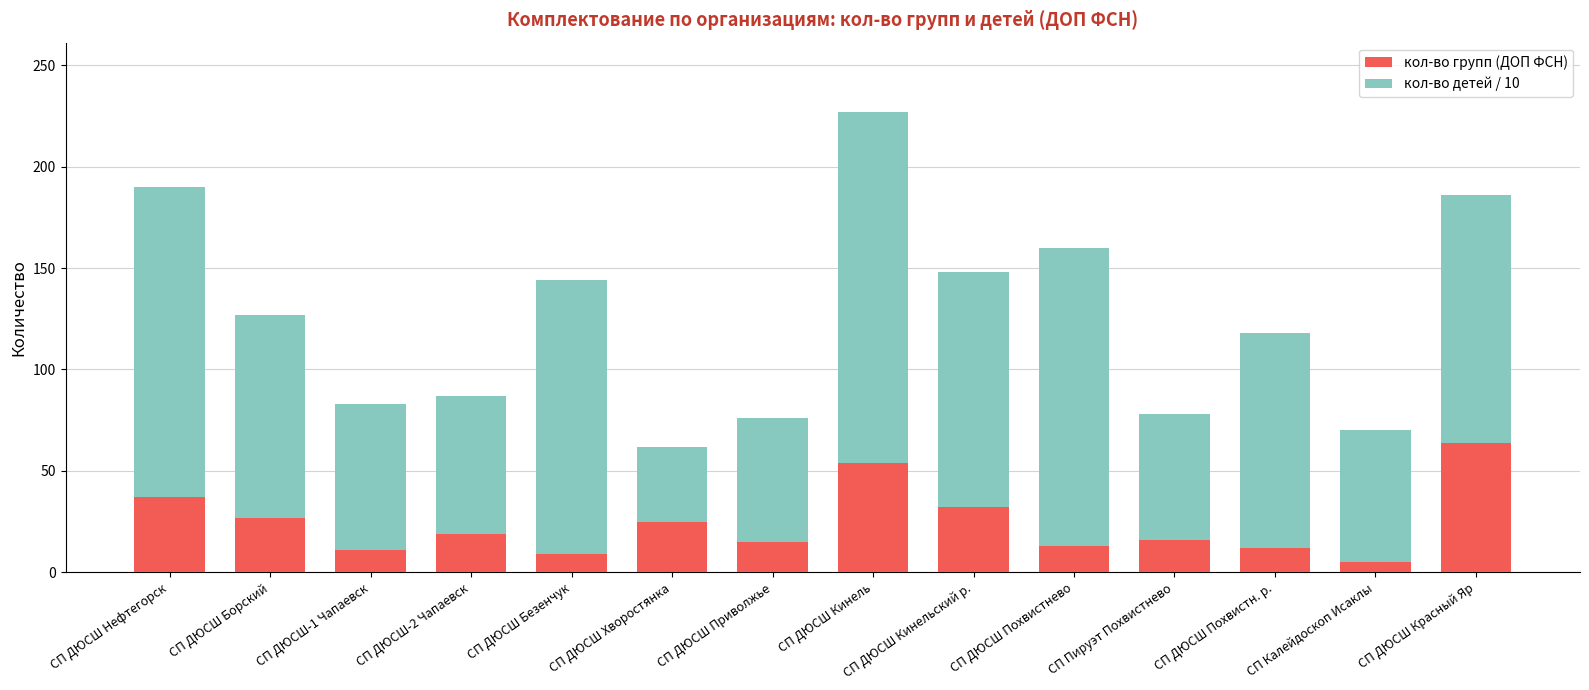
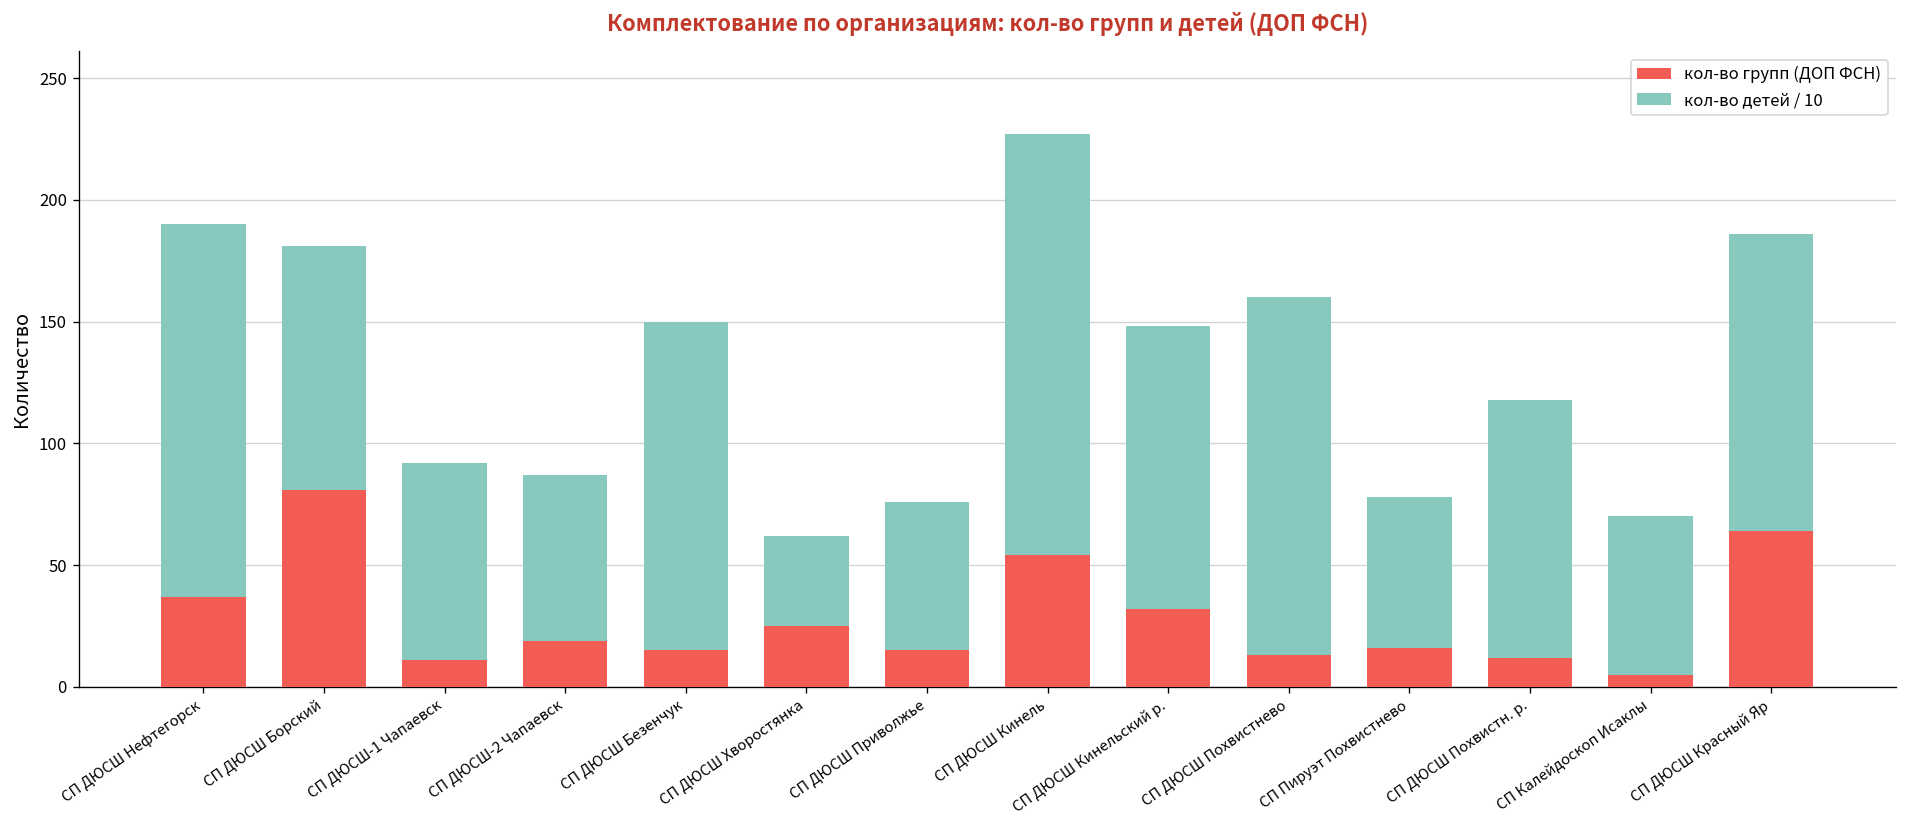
кол-во групп (ДОП ФСН), СП ДЮСШ Борский: 27 -> 81
кол-во детей / 10, СП ДЮСШ-1 Чапаевск: 72 -> 81
кол-во групп (ДОП ФСН), СП ДЮСШ Безенчук: 9 -> 15
